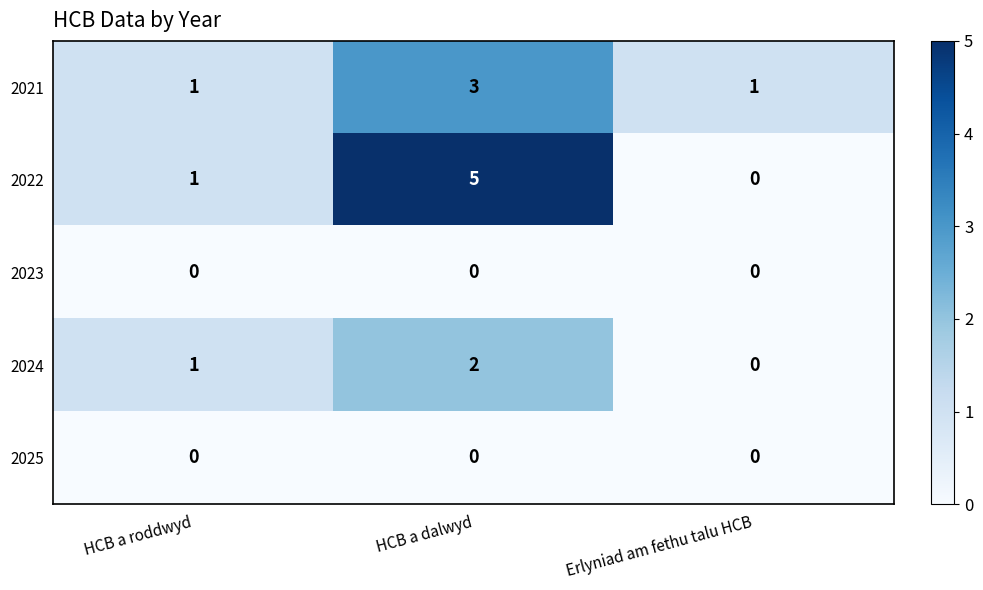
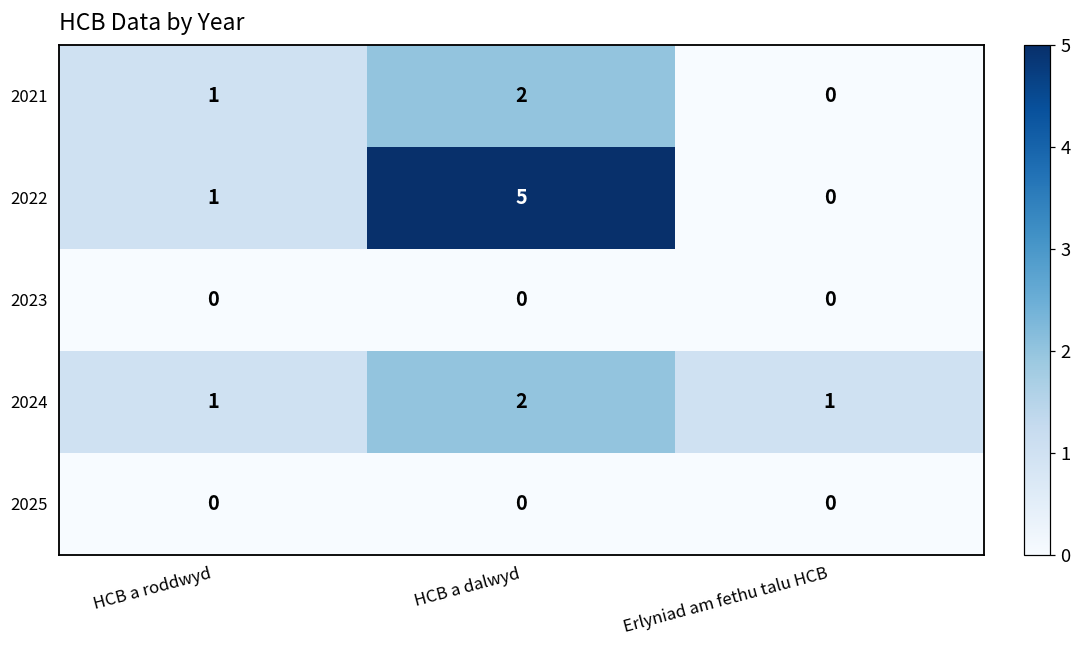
2021, HCB a dalwyd: 3 -> 2
2021, Erlyniad am fethu talu HCB: 1 -> 0
2024, Erlyniad am fethu talu HCB: 0 -> 1
